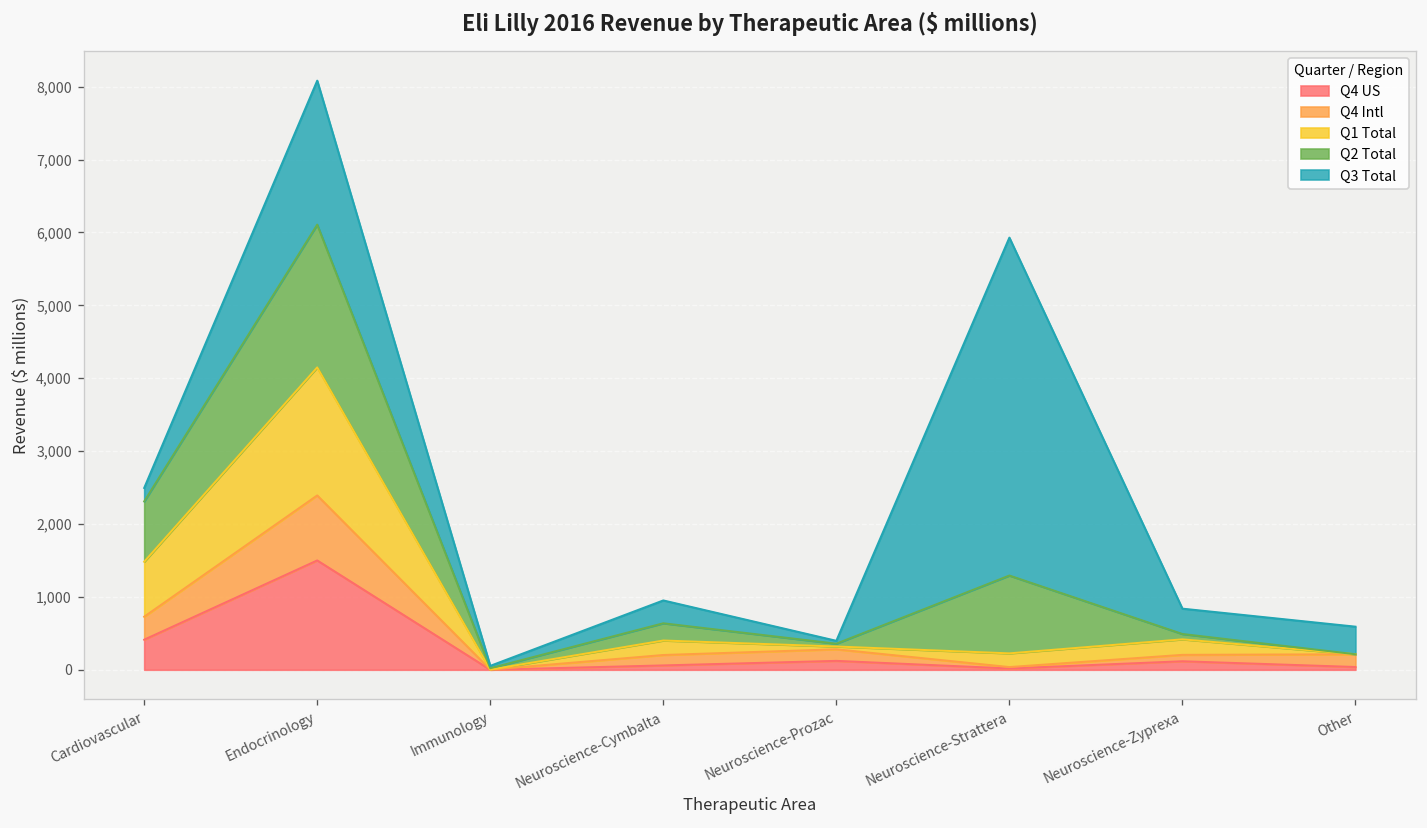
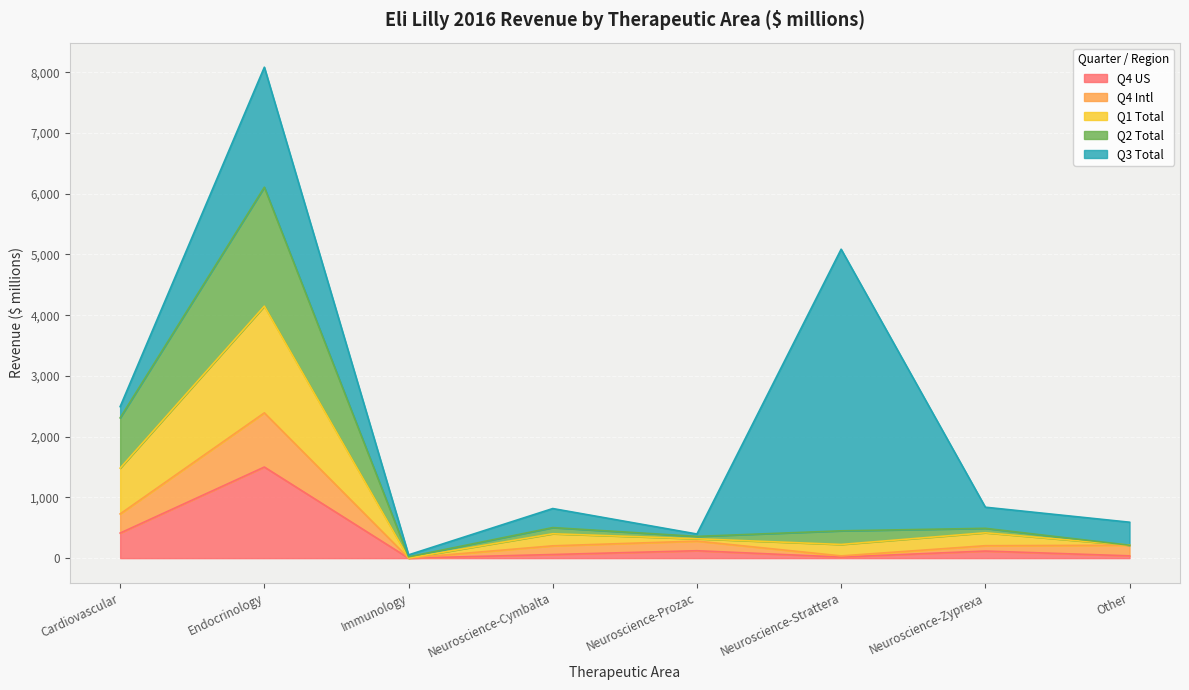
Q2 Total, Neuroscience-Cymbalta: 200 -> 100
Q2 Total, Neuroscience-Strattera: 1,100 -> 200
